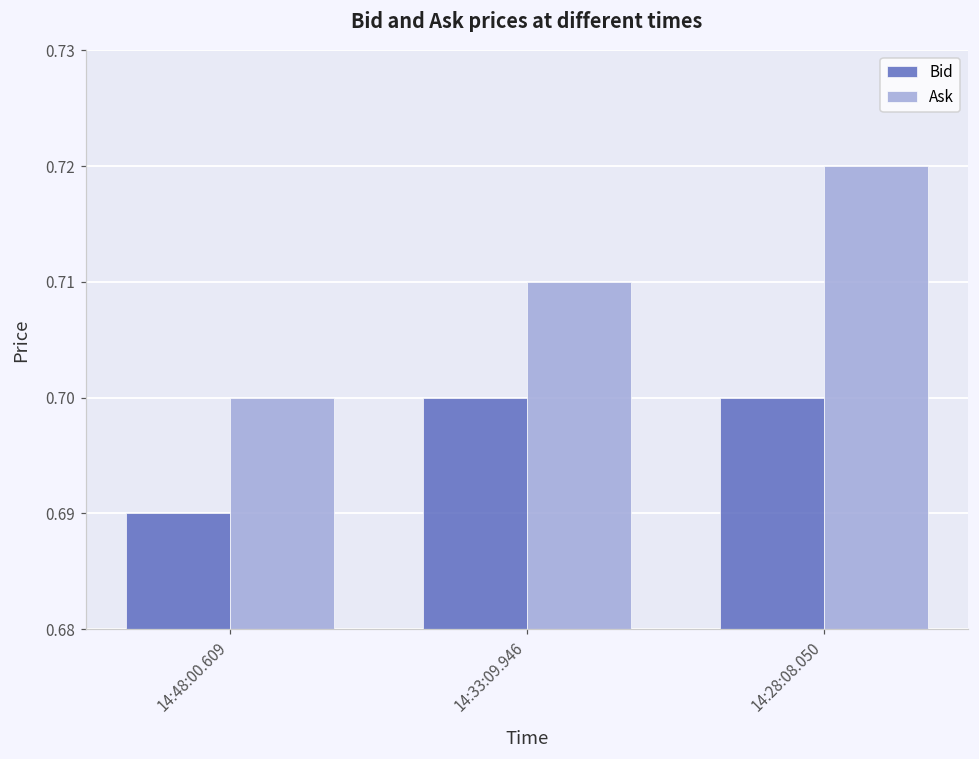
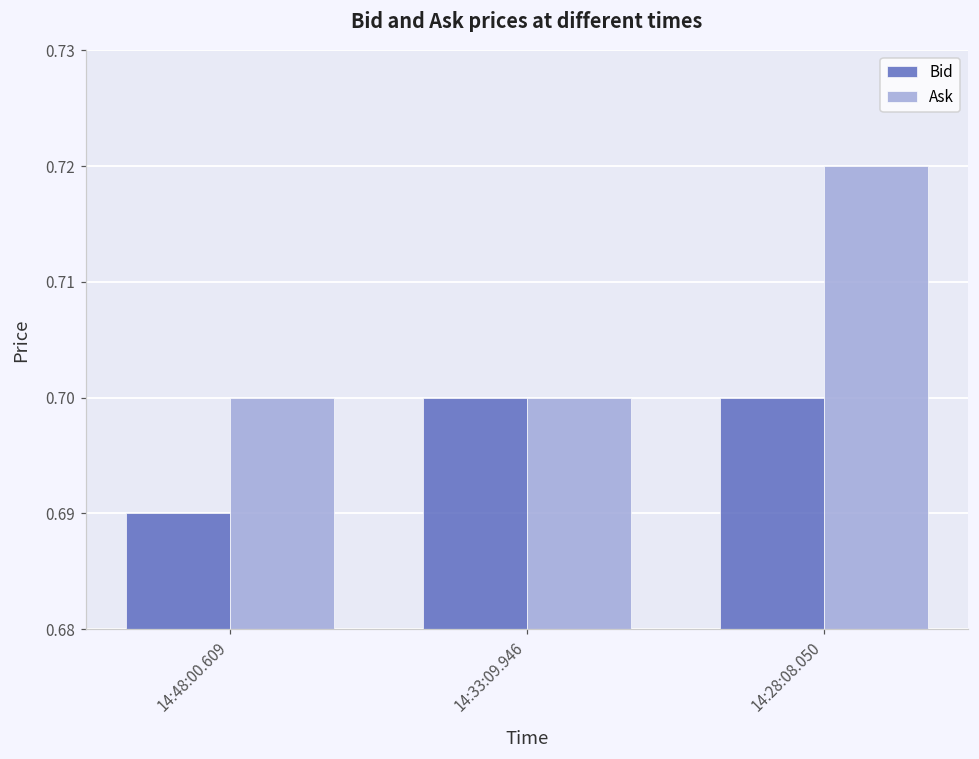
Ask, 14:33:09.946: 0.71 -> 0.70
